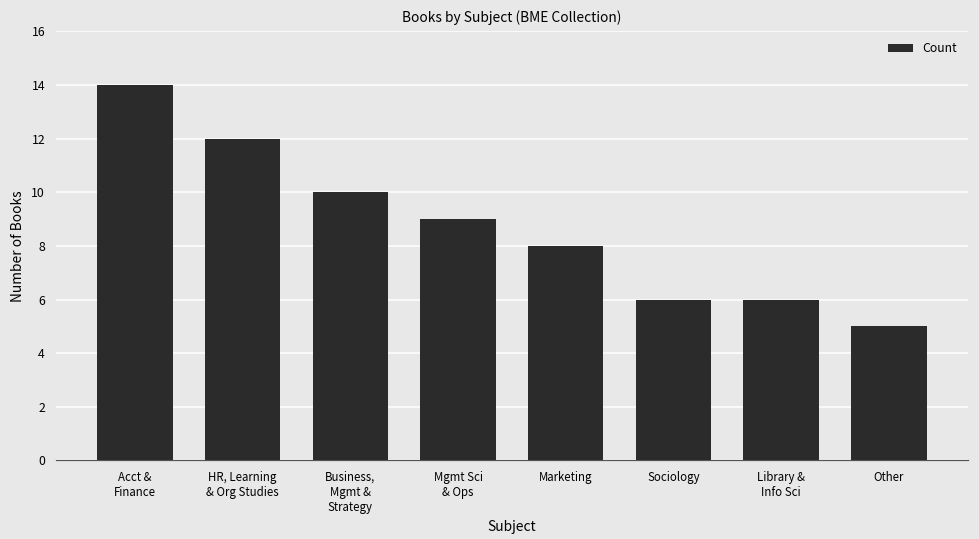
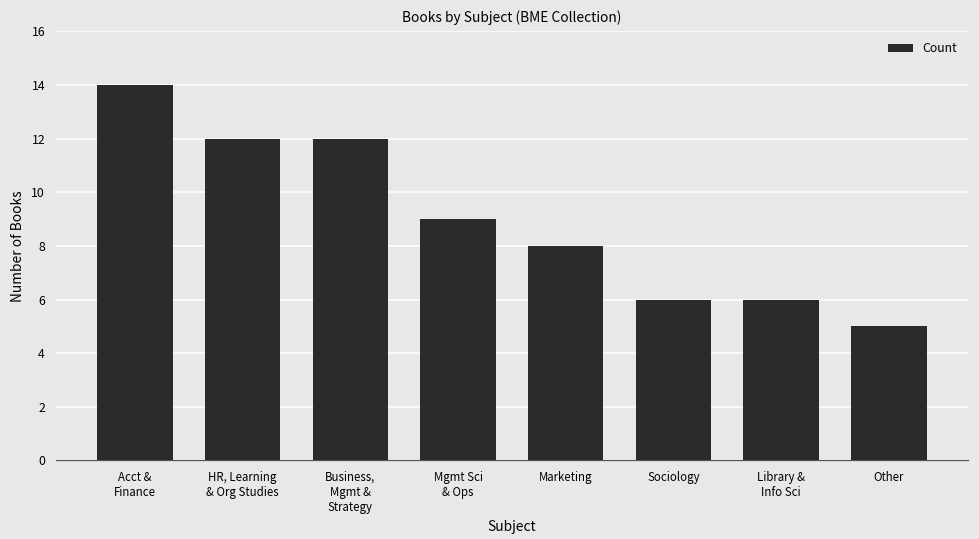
Business, Mgmt & Strategy: 10 -> 12
